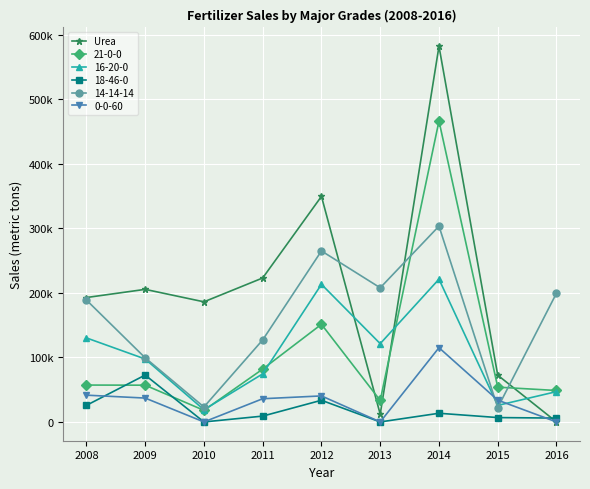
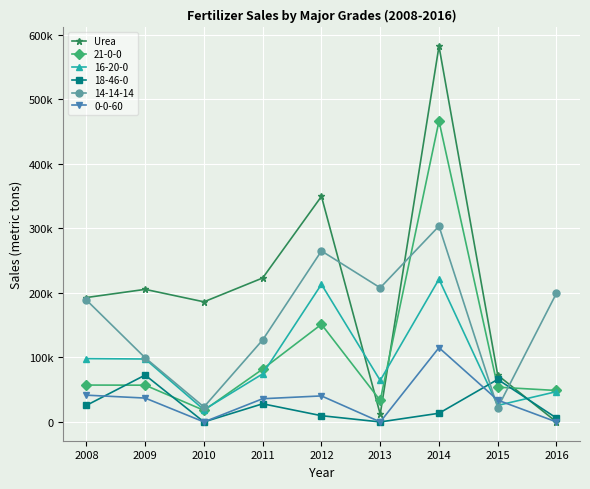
16-20-0, 2008: 130000 -> 100000
18-46-0, 2011: 10000 -> 30000
18-46-0, 2012: 30000 -> 10000
16-20-0, 2013: 120000 -> 60000
18-46-0, 2015: 10000 -> 70000
